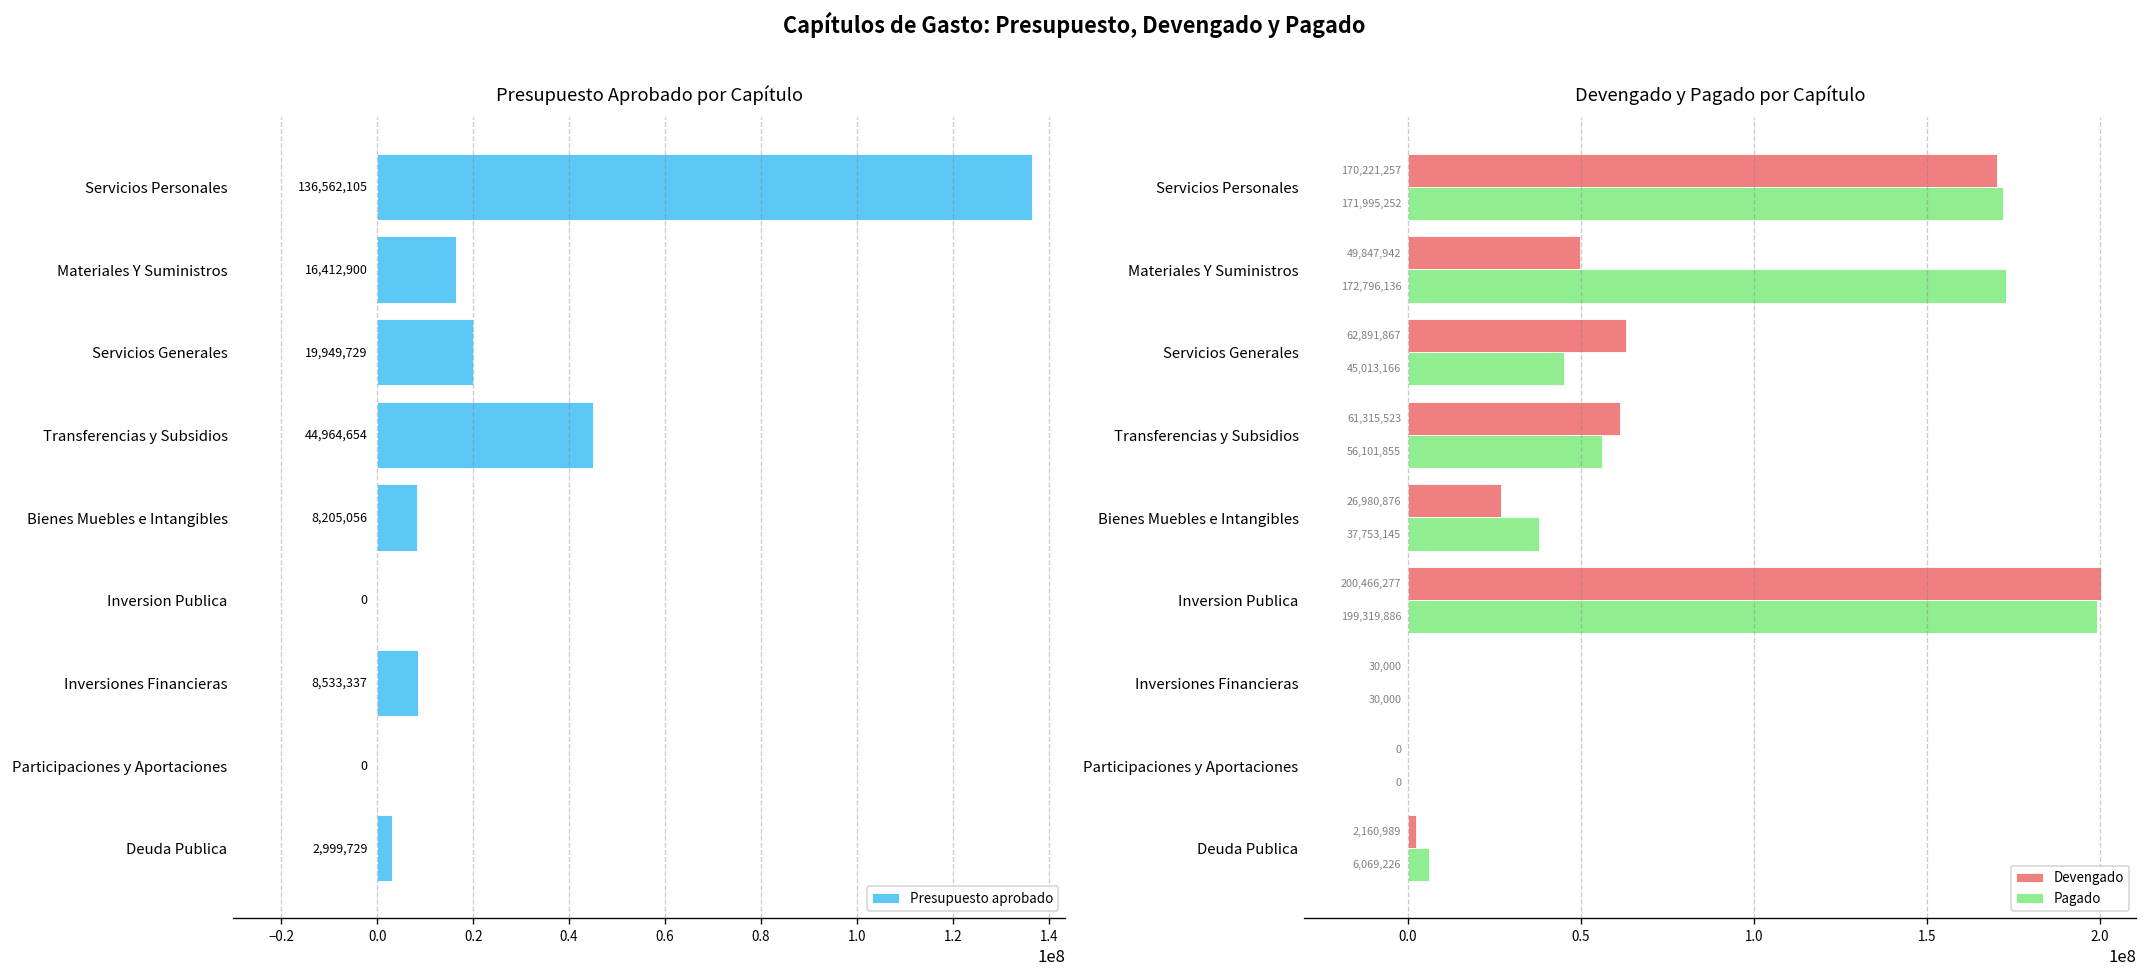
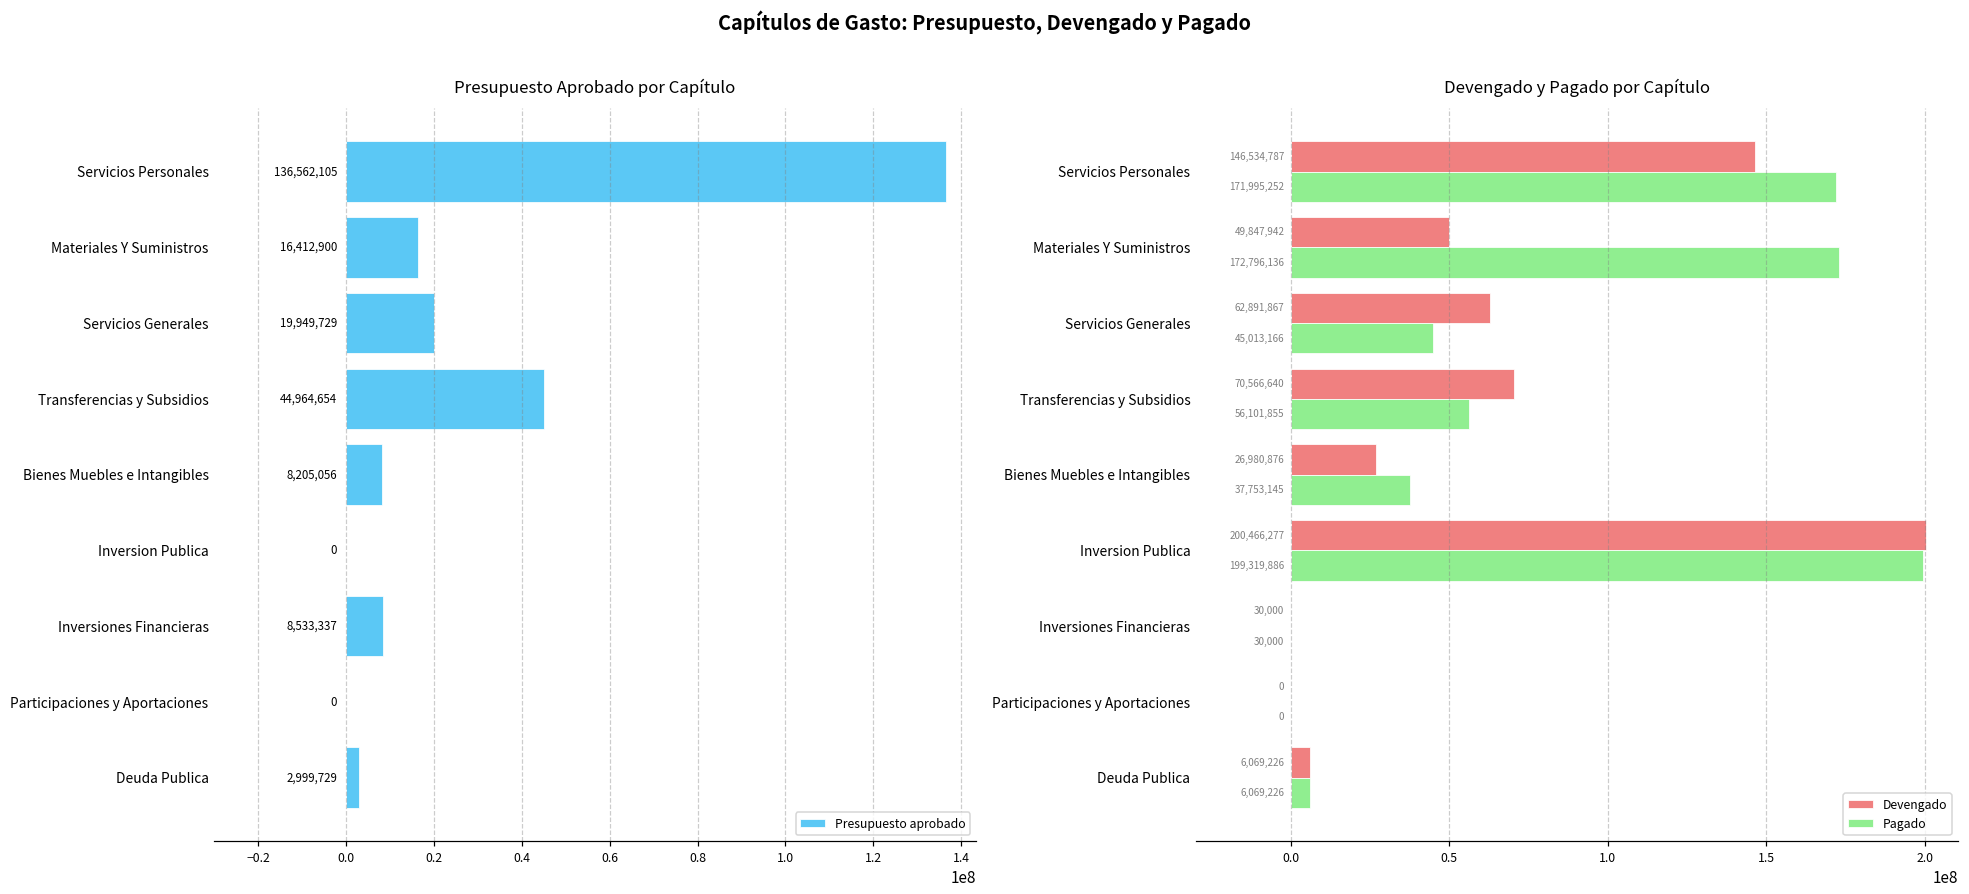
Devengado y Pagado por Capítulo, Devengado, Servicios Personales: 170,221,257 -> 146,534,787
Devengado y Pagado por Capítulo, Devengado, Transferencias y Subsidios: 61,315,523 -> 70,566,640
Devengado y Pagado por Capítulo, Devengado, Deuda Publica: 2,160,989 -> 6,069,226
